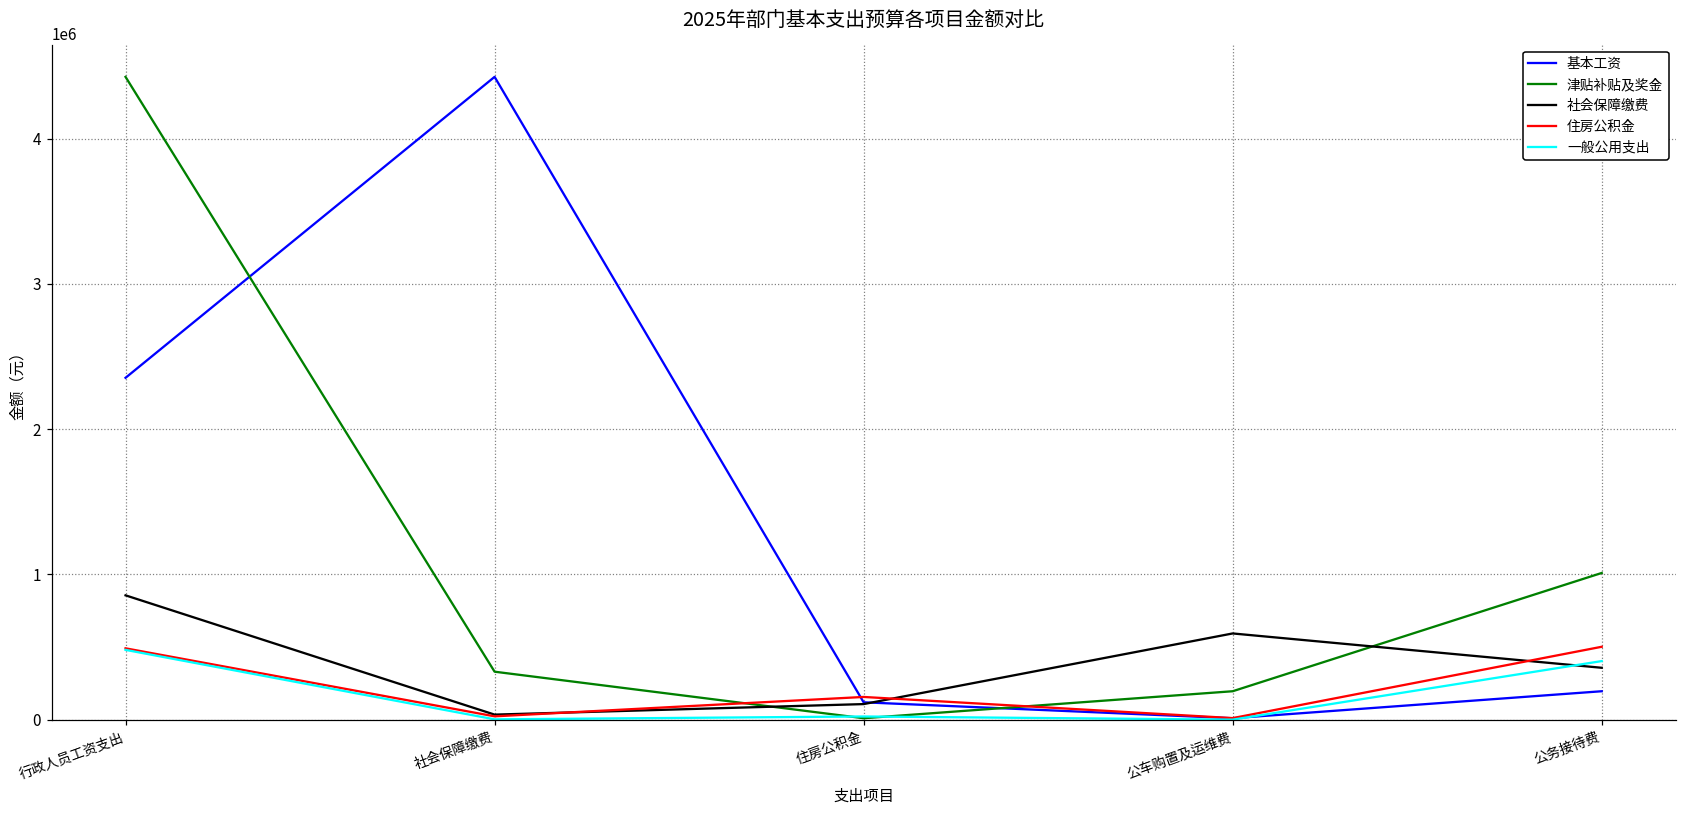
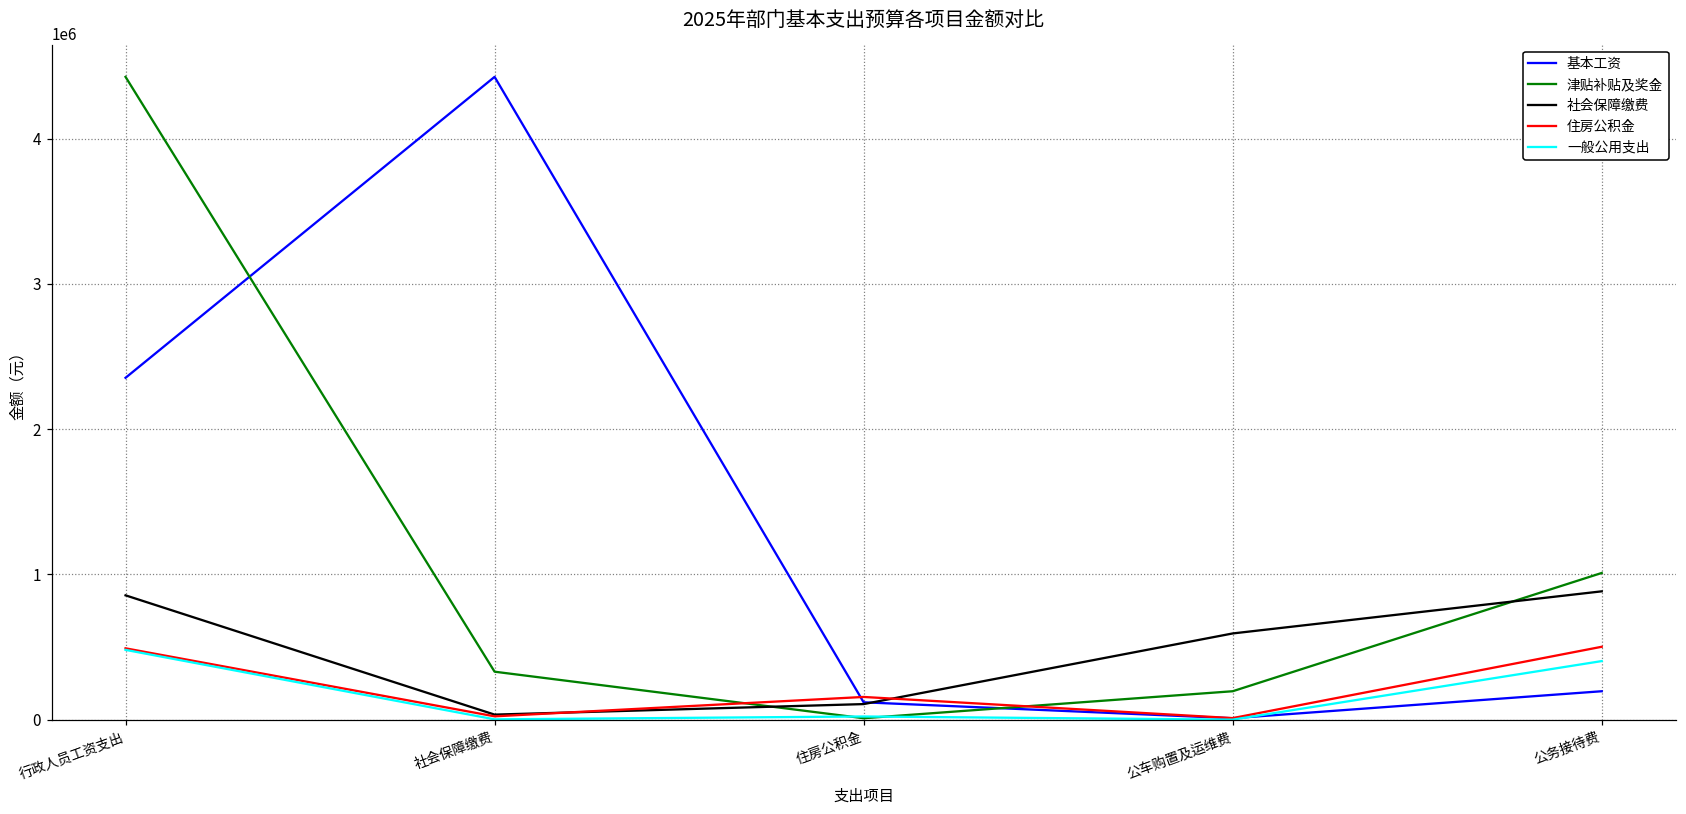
社会保障缴费, 公务接待费: 360000 -> 880000
